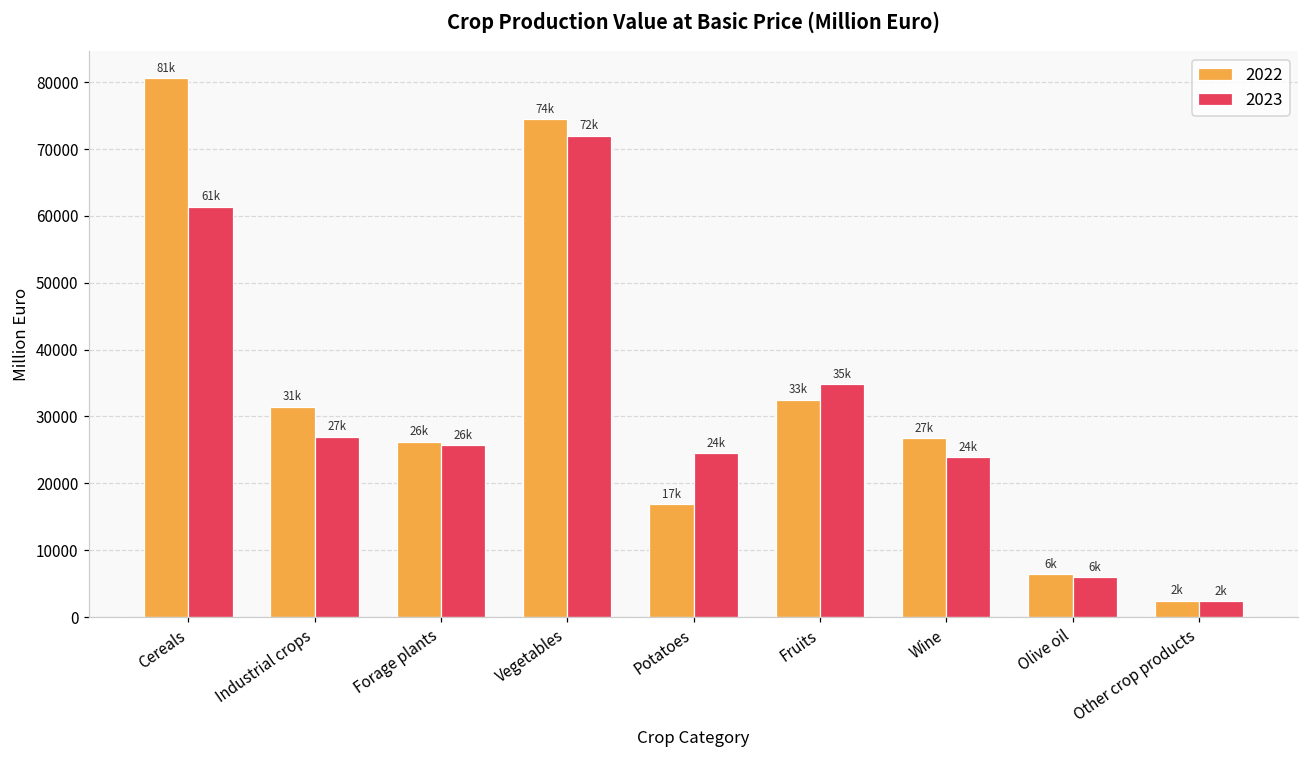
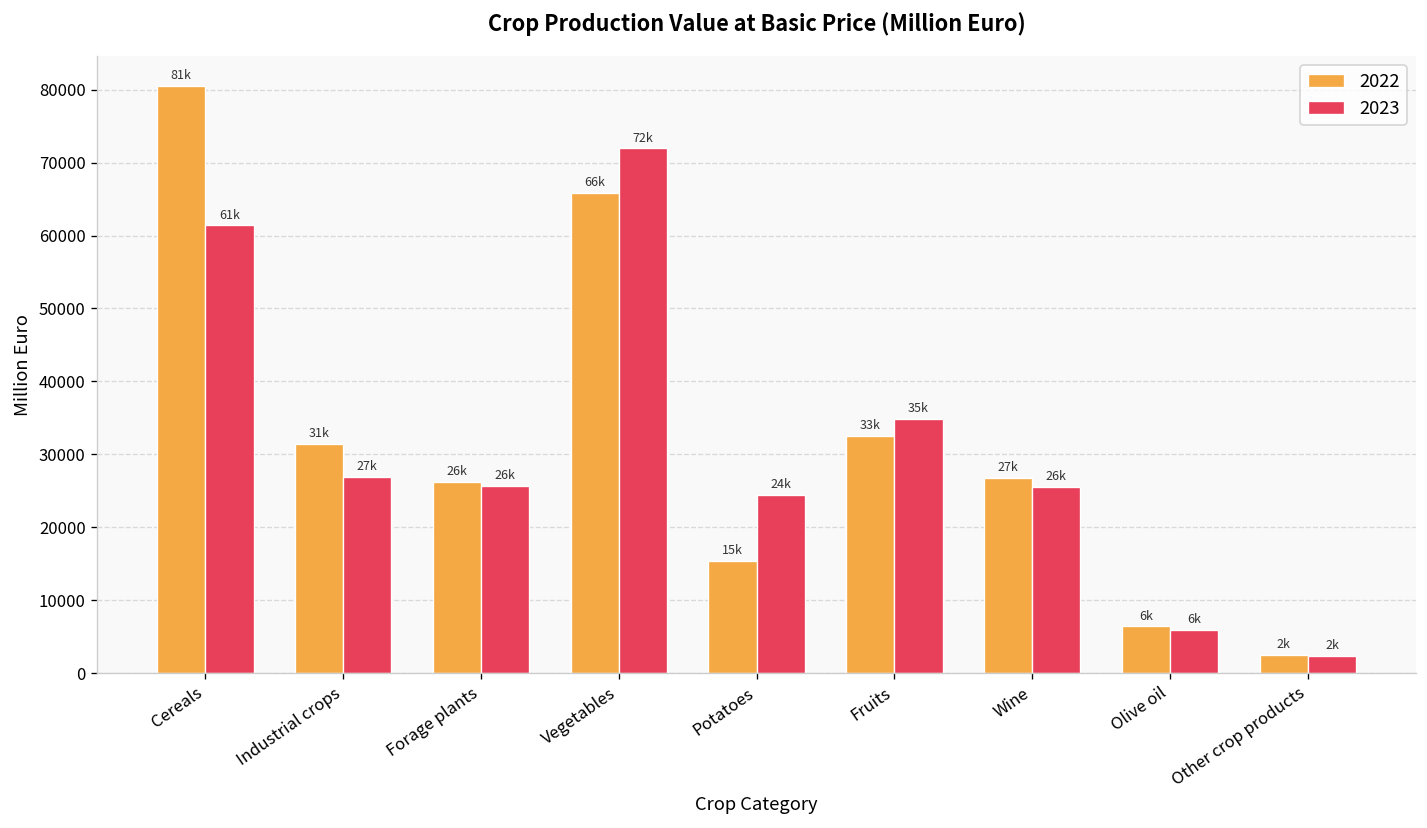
2022, Vegetables: 74k -> 66k
2022, Potatoes: 17k -> 15k
2023, Wine: 24k -> 26k
